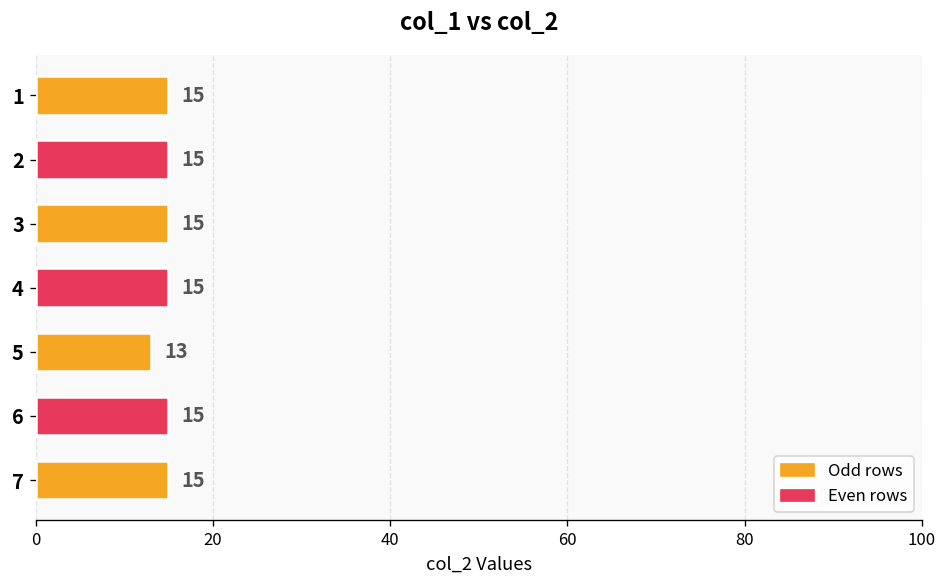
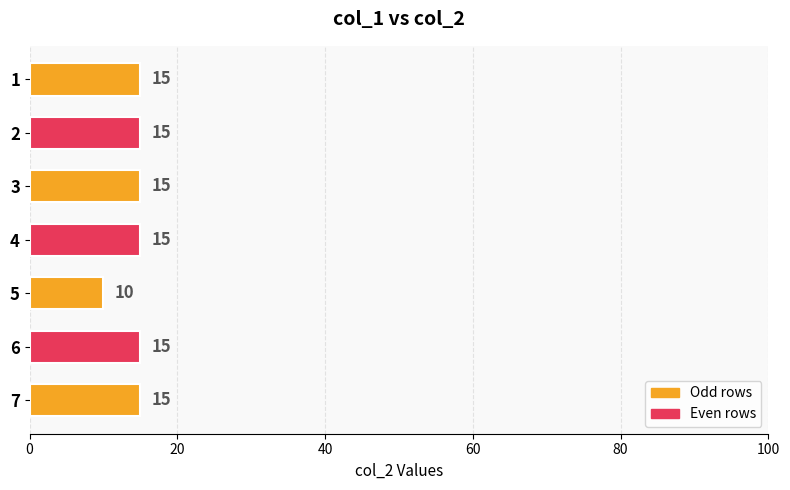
5: 13 -> 10
